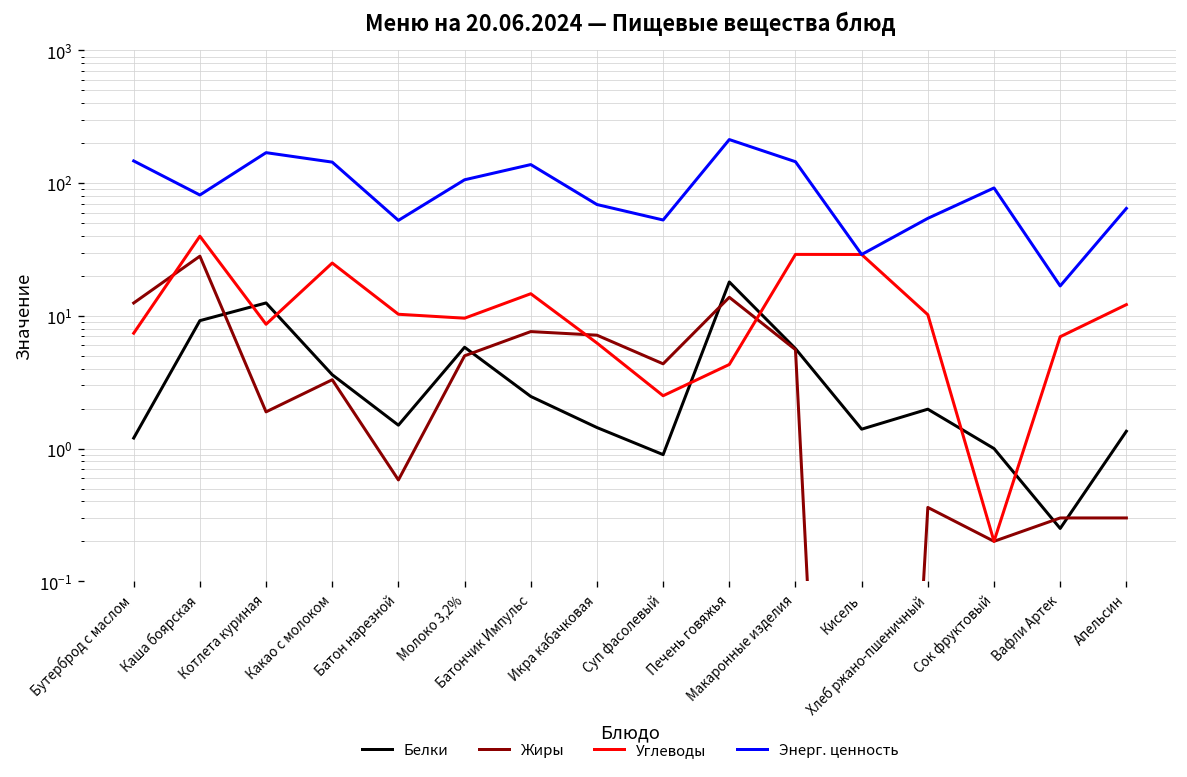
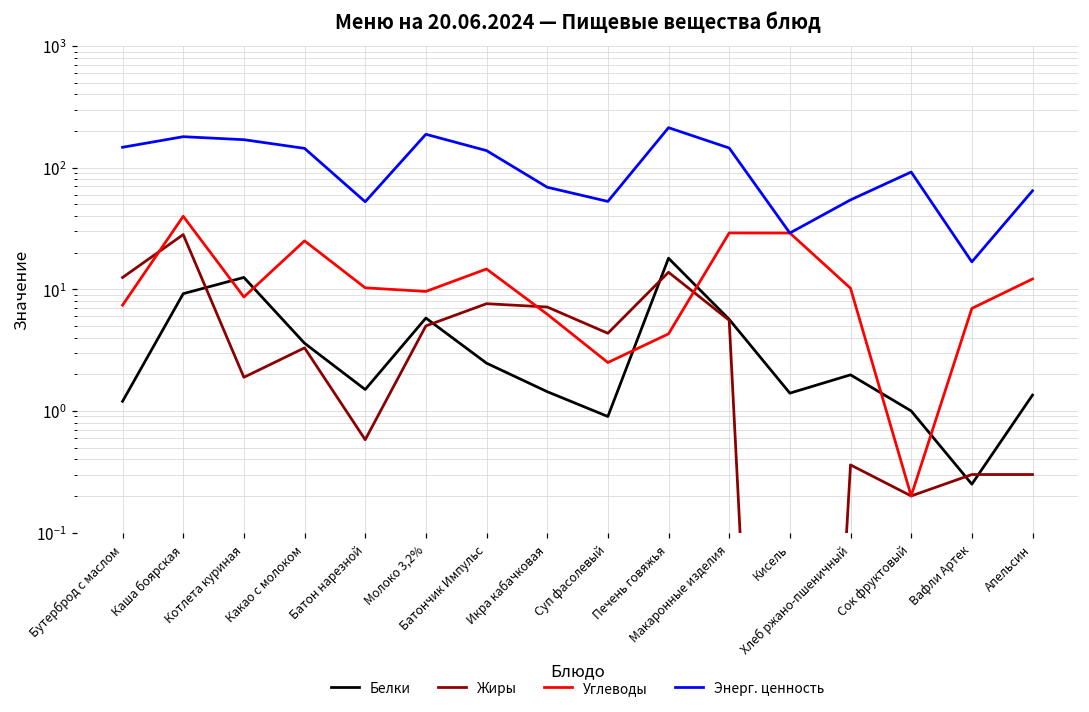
Энерг. ценность, Каша боярская: 80 -> 180
Энерг. ценность, Молоко 3,2%: 110 -> 190
